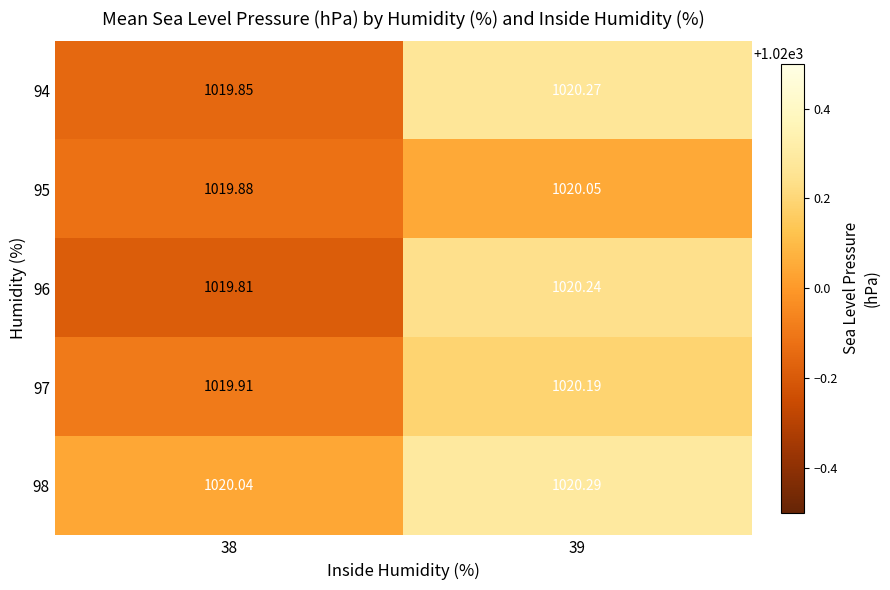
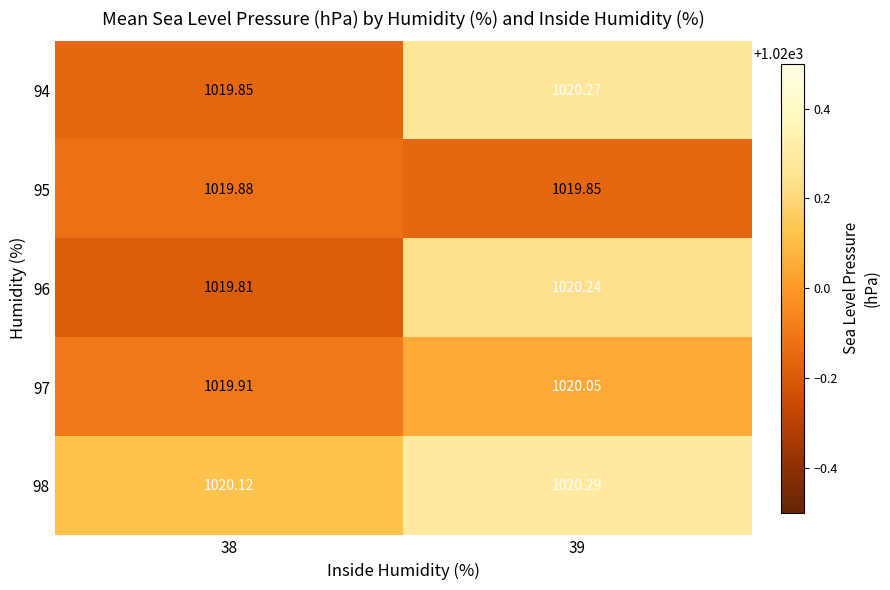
95, 39: 1020.05 -> 1019.85
97, 39: 1020.19 -> 1020.05
98, 38: 1020.04 -> 1020.12
